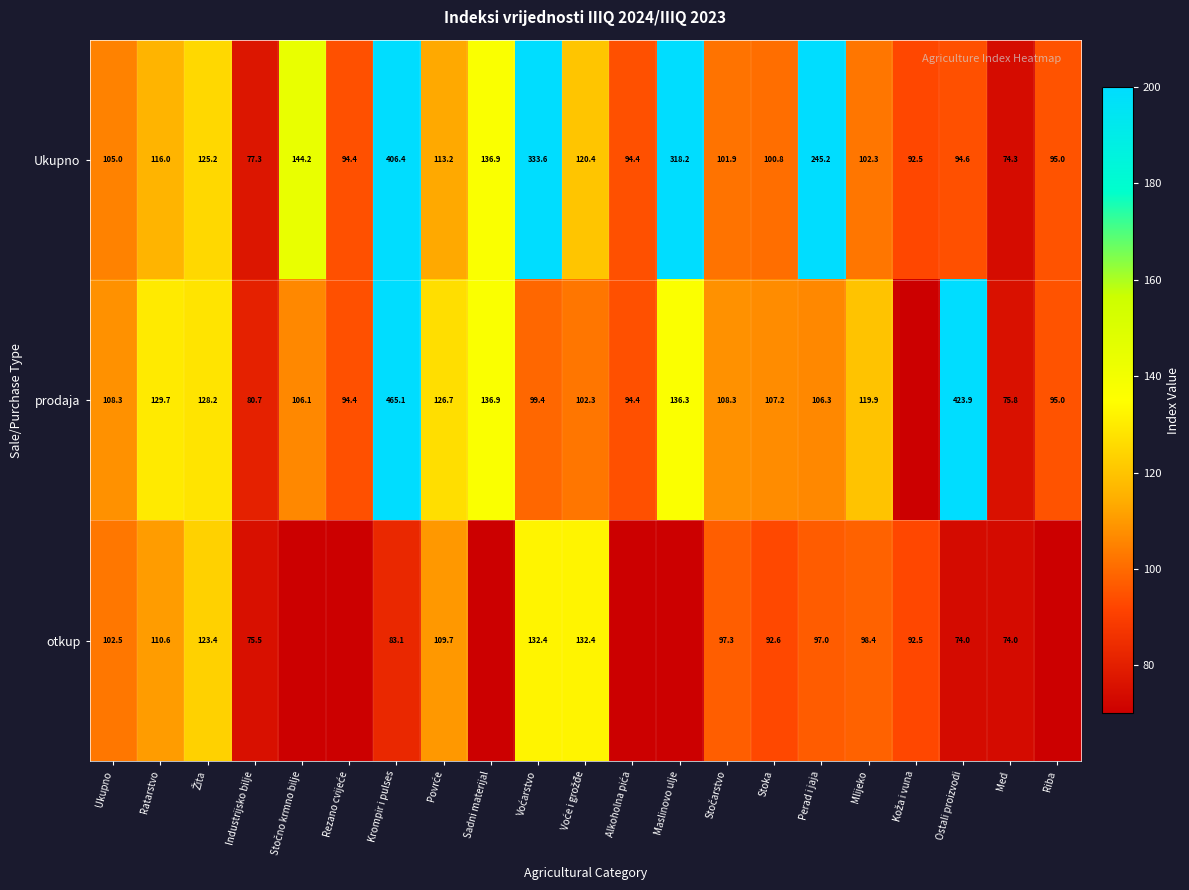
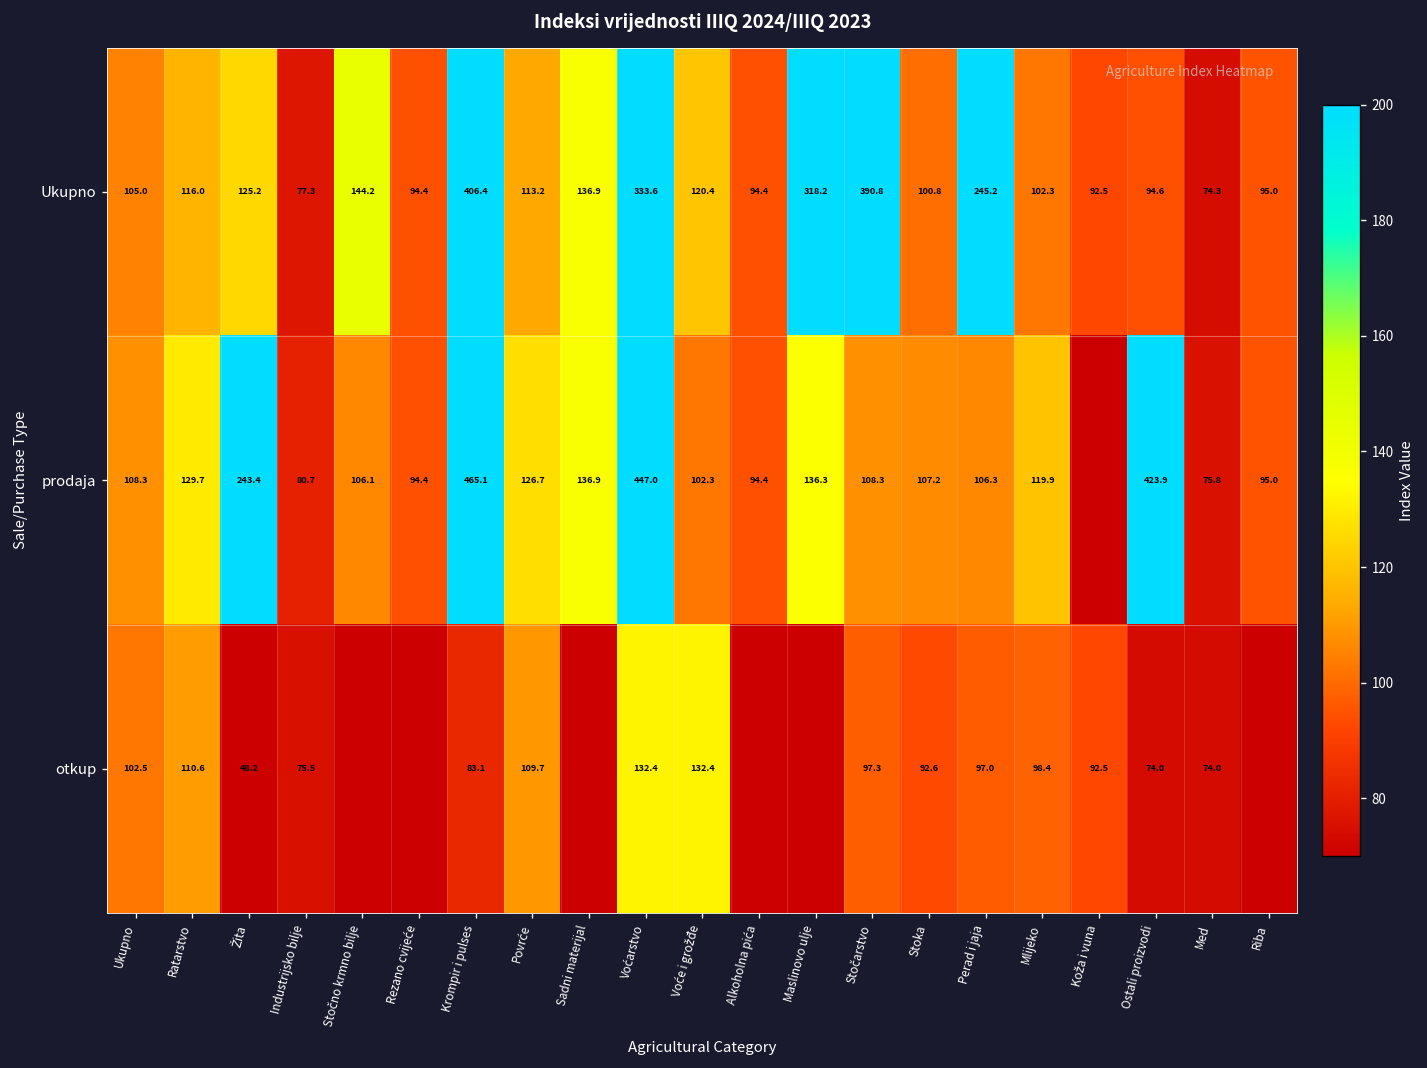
Ukupno, Stočarstvo: 101.9 -> 390.8
prodaja, Žita: 128.2 -> 243.4
prodaja, Voćarstvo: 99.4 -> 447.0
otkup, Žita: 123.4 -> 48.2
